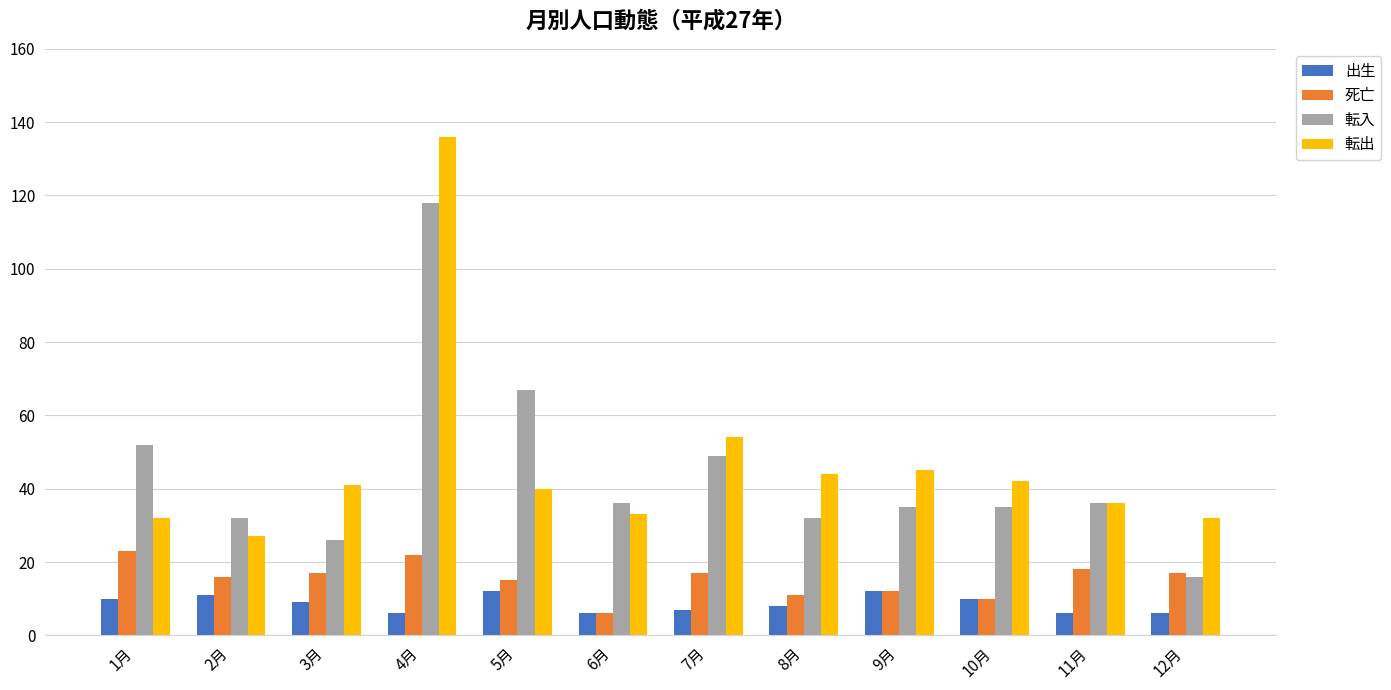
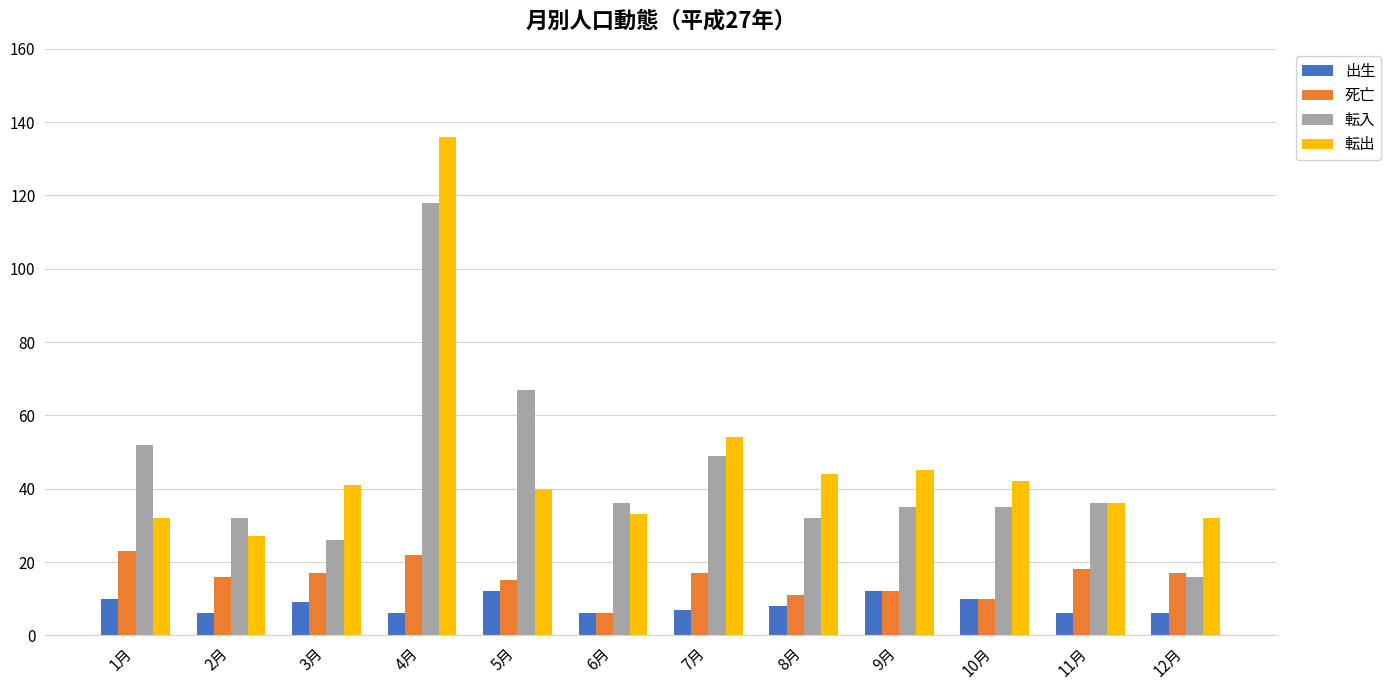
出生, 2月: 11 -> 6
